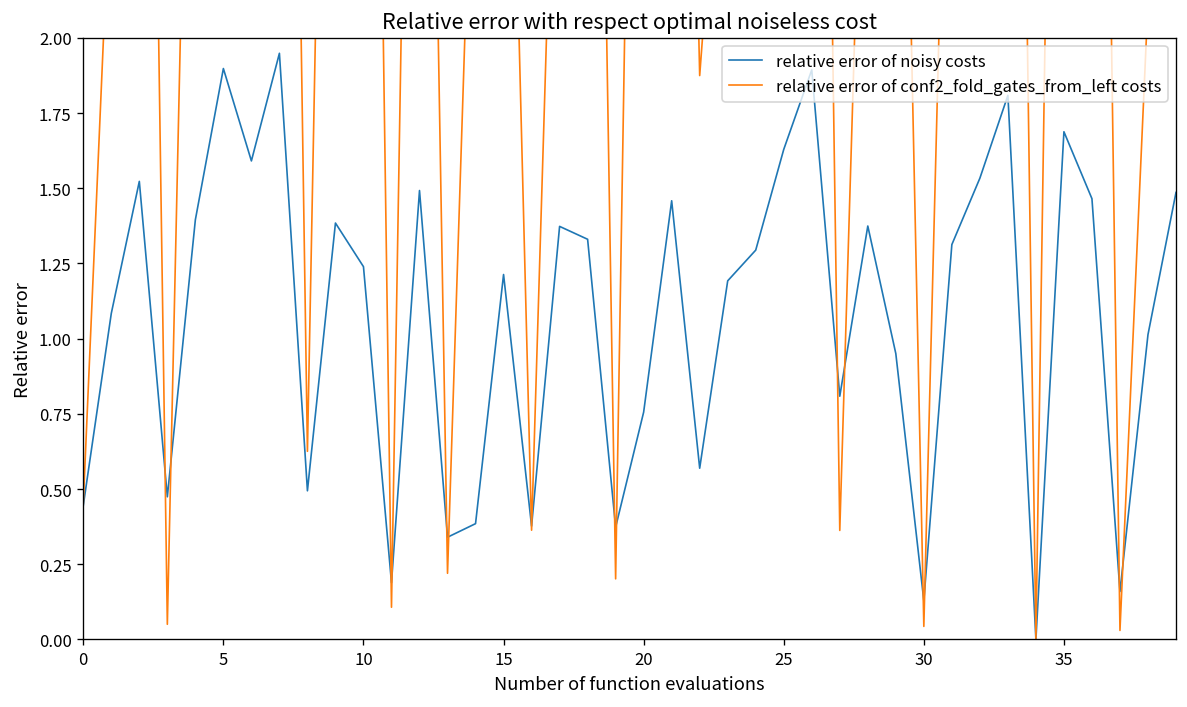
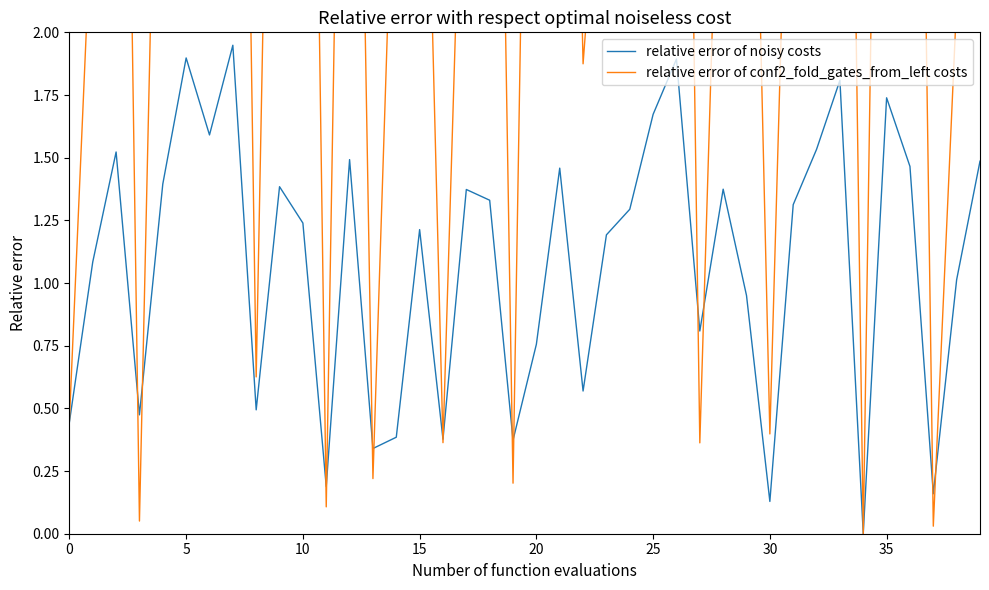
relative error of noisy costs, 25: 1.63 -> 1.67
relative error of conf2_fold_gates_from_left costs, 30: 0.04 -> 0.40
relative error of noisy costs, 35: 1.69 -> 1.74
